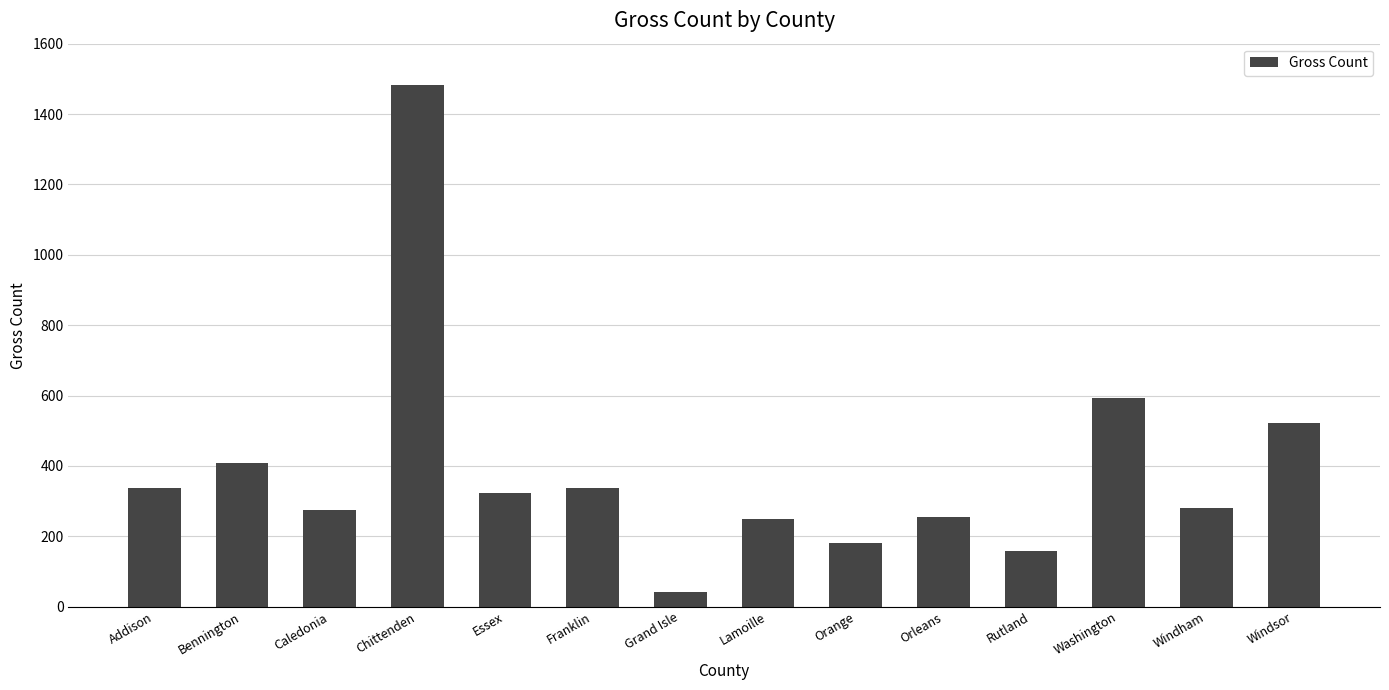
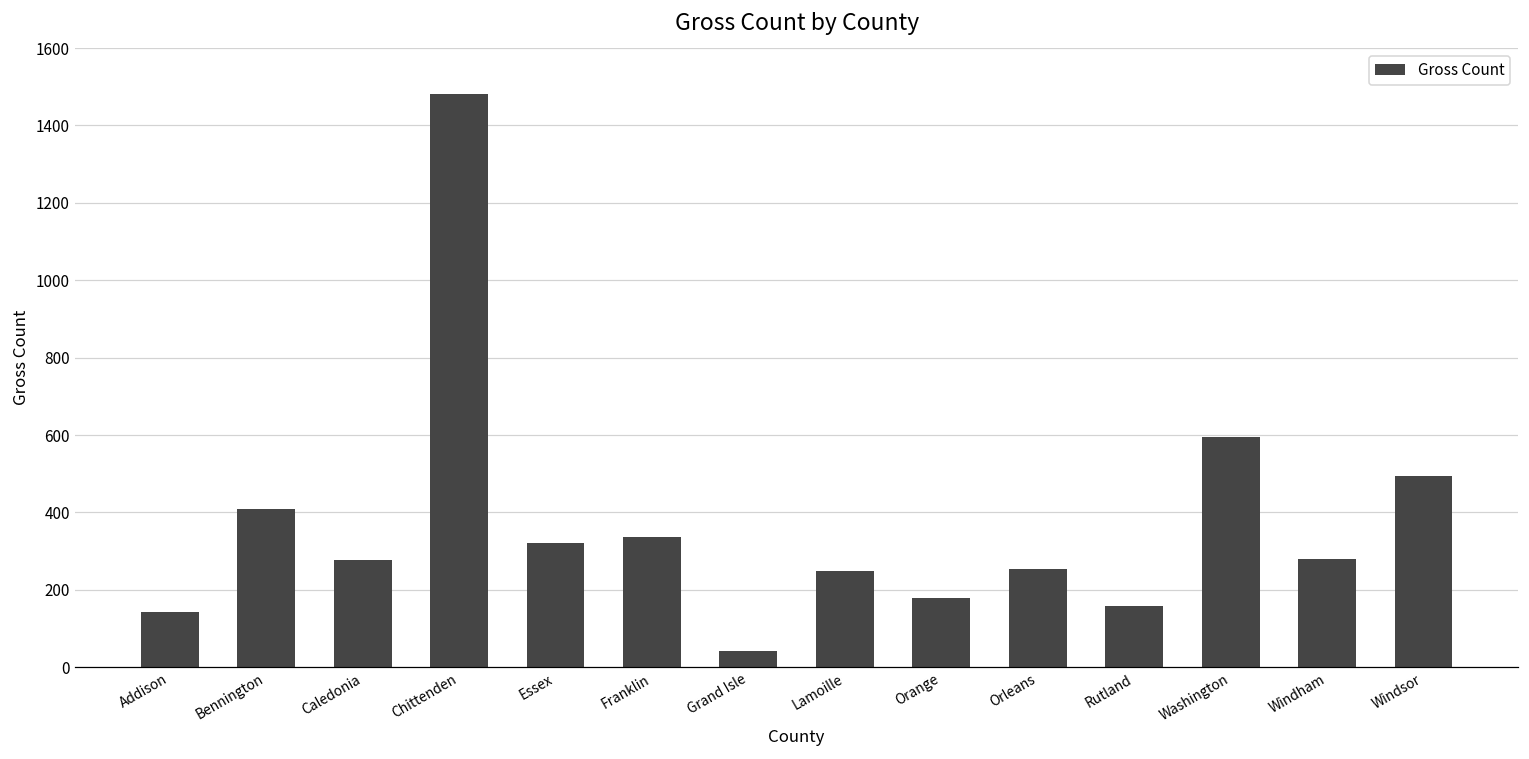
Addison: 340 -> 140
Windsor: 520 -> 490
